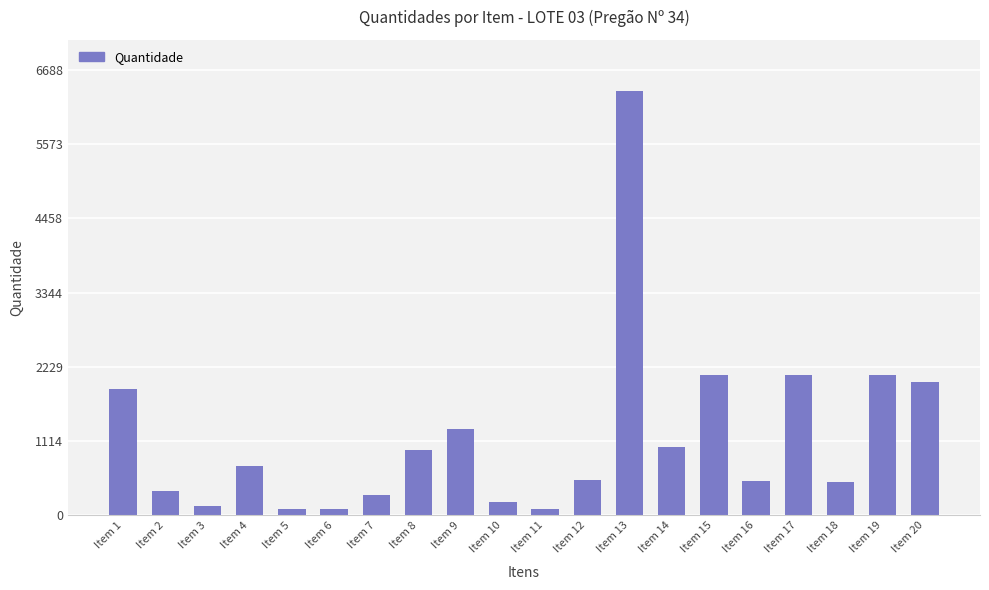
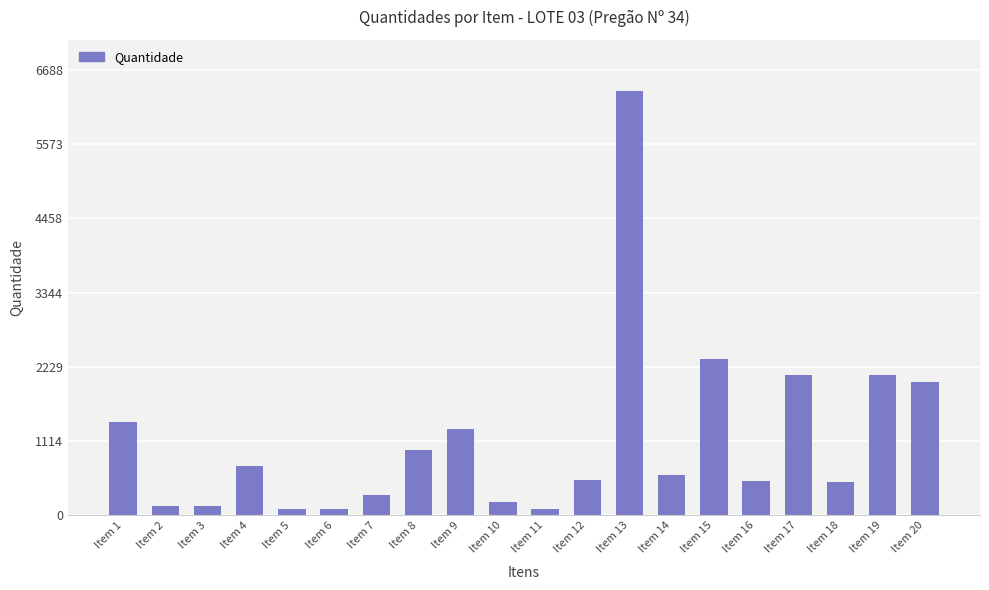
Item 1: 1900 -> 1400
Item 2: 400 -> 100
Item 14: 1000 -> 600
Item 15: 2100 -> 2300
